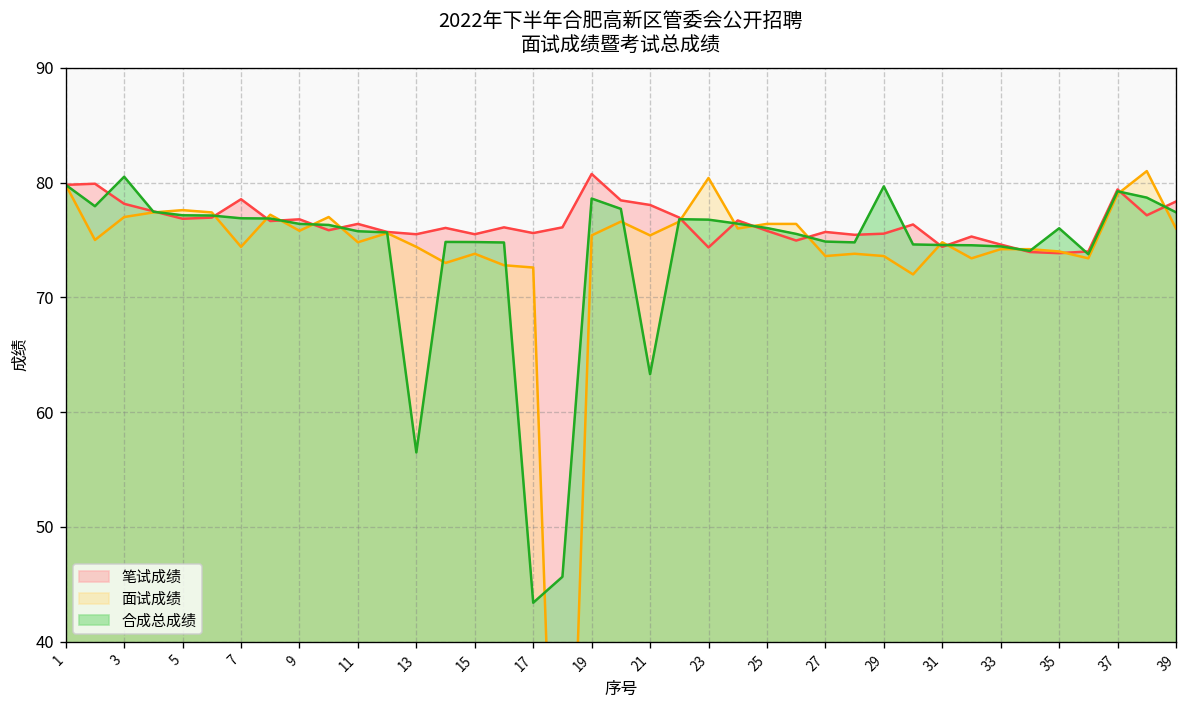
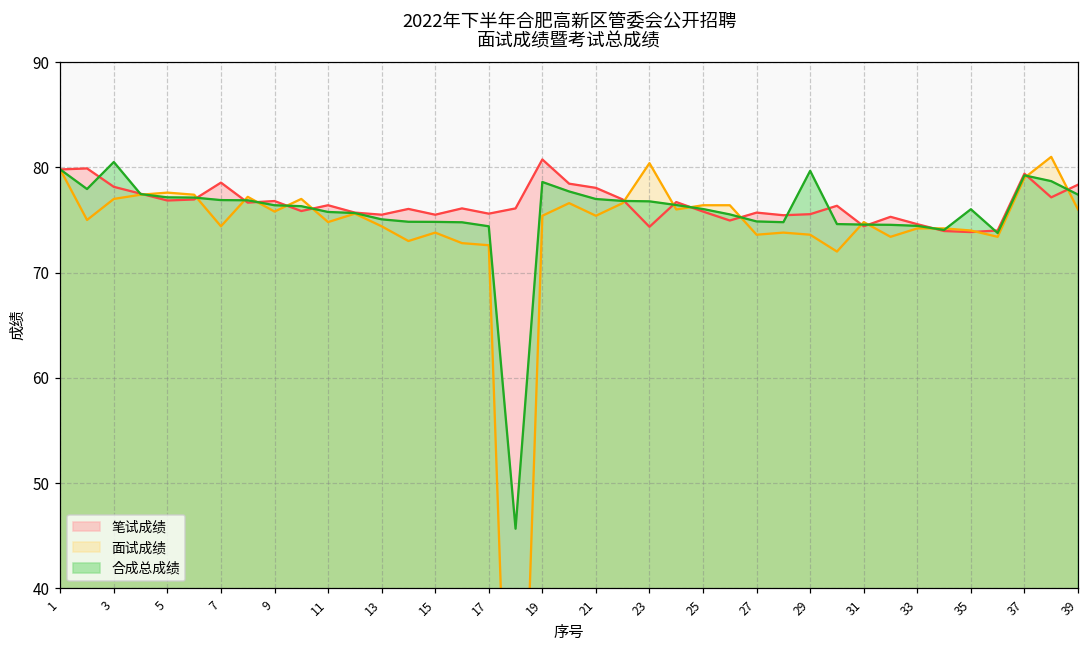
合成总成绩, 13: 56 -> 75
合成总成绩, 17: 43 -> 74
合成总成绩, 21: 63 -> 77
